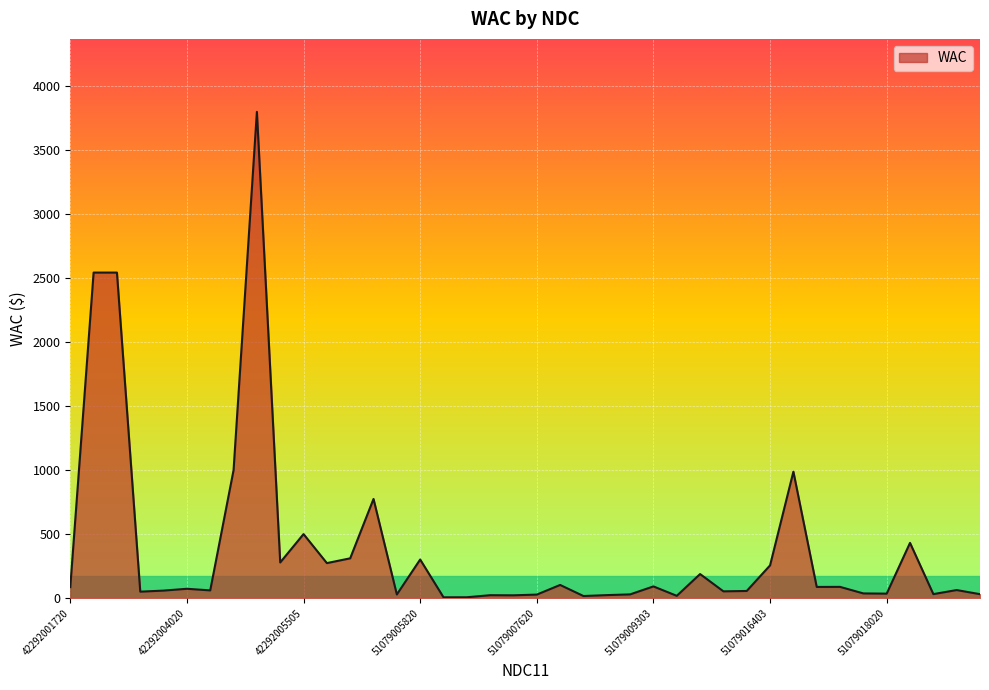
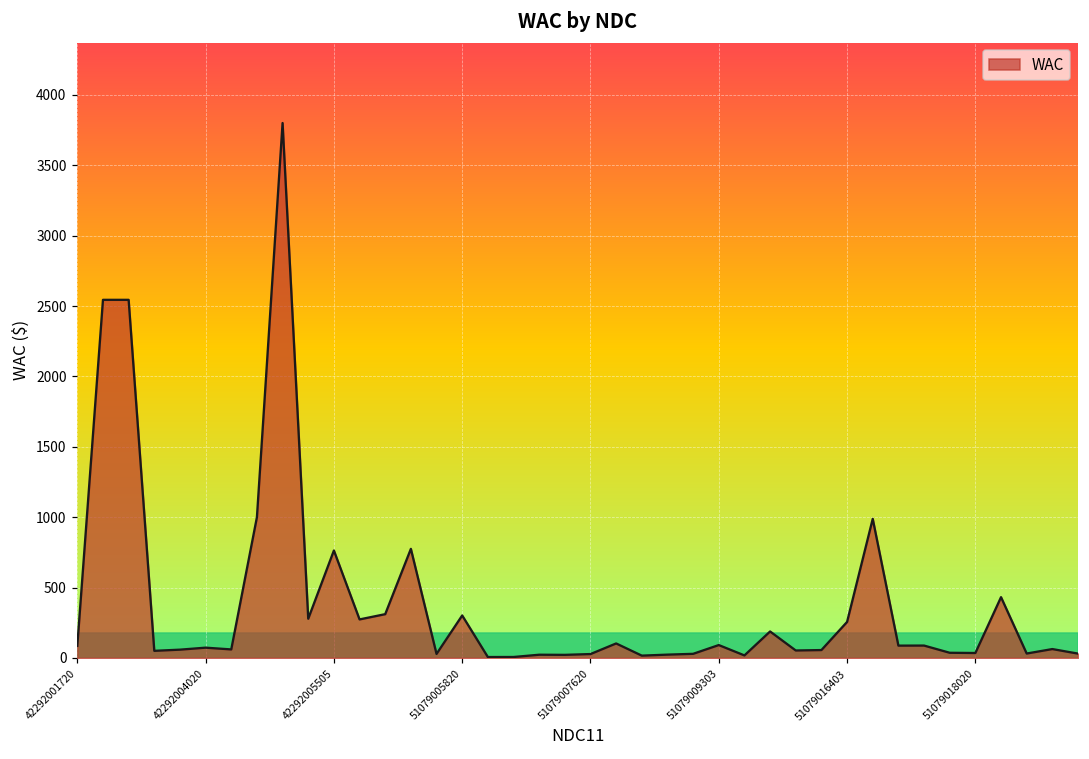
42292005505: 500 -> 760
